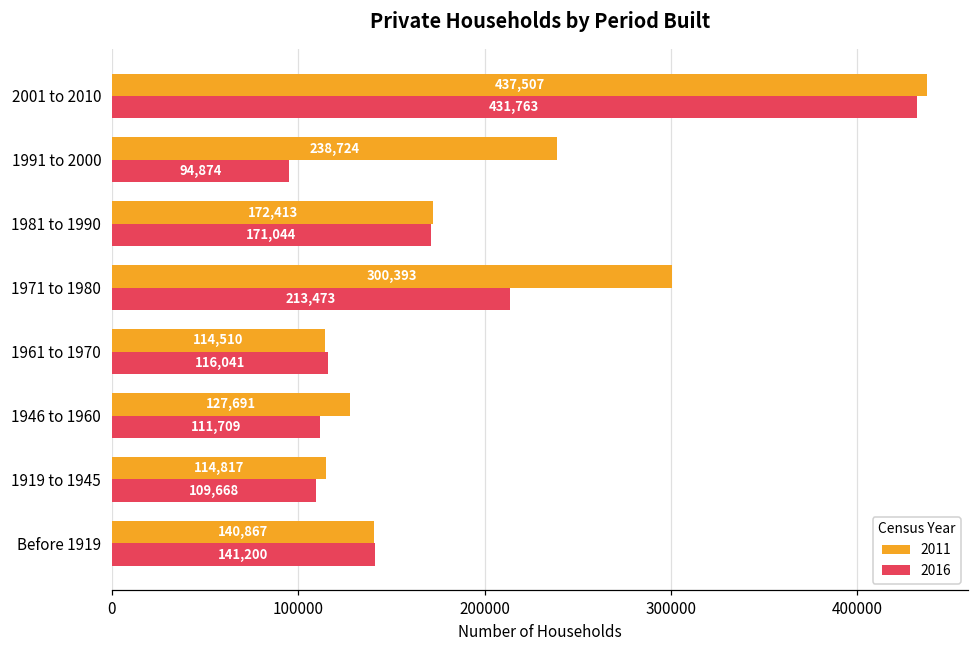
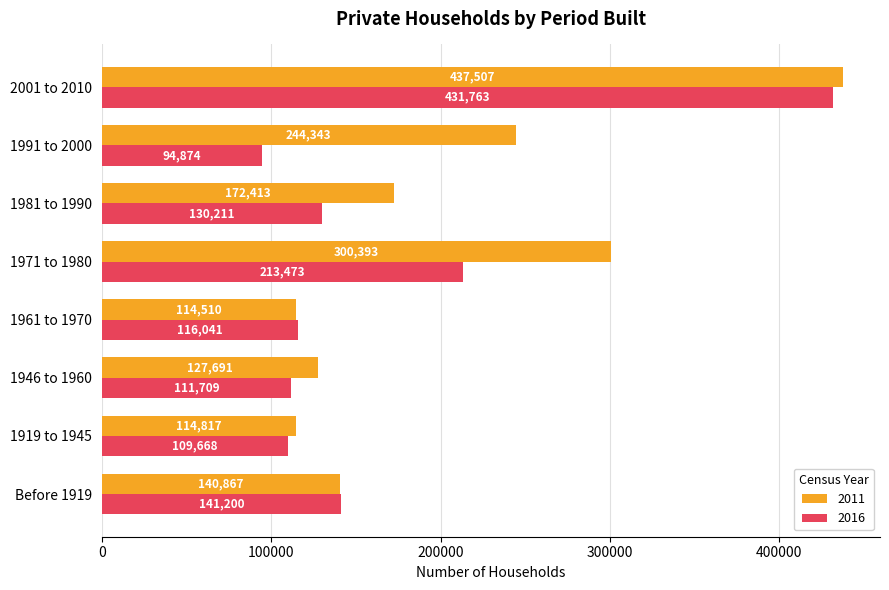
2011, 1991 to 2000: 238,724 -> 244,343
2016, 1981 to 1990: 171,044 -> 130,211
